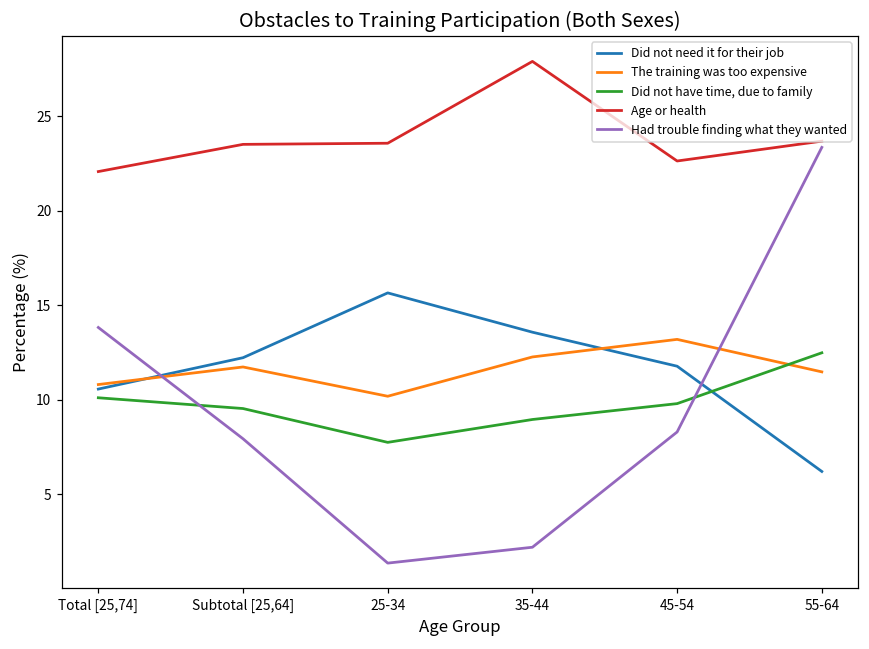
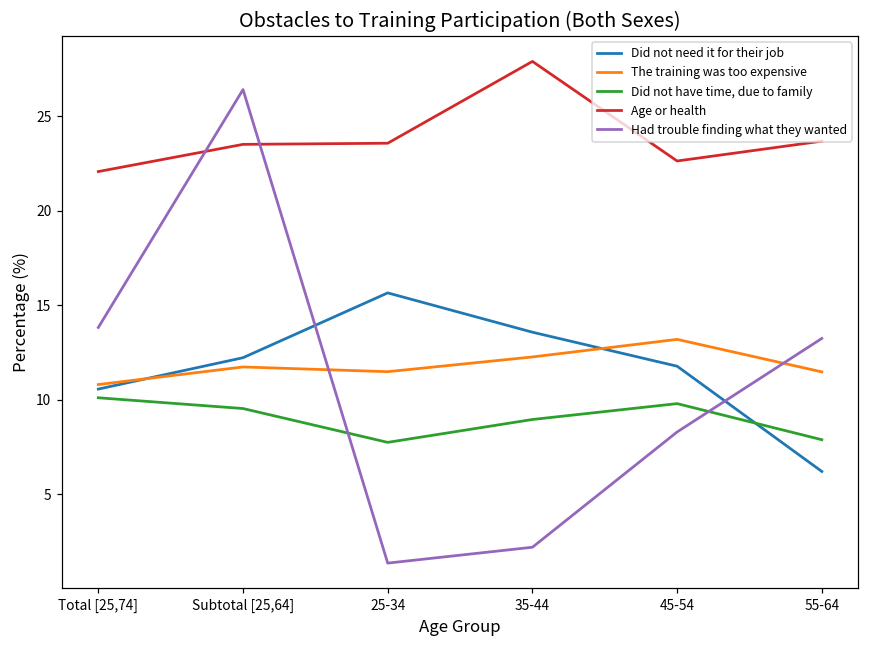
Had trouble finding what they wanted, Subtotal [25,64]: 7.9 -> 26.4
The training was too expensive, 25-34: 10.2 -> 11.5
Did not have time, due to family, 55-64: 12.5 -> 7.9
Had trouble finding what they wanted, 55-64: 23.4 -> 13.3
